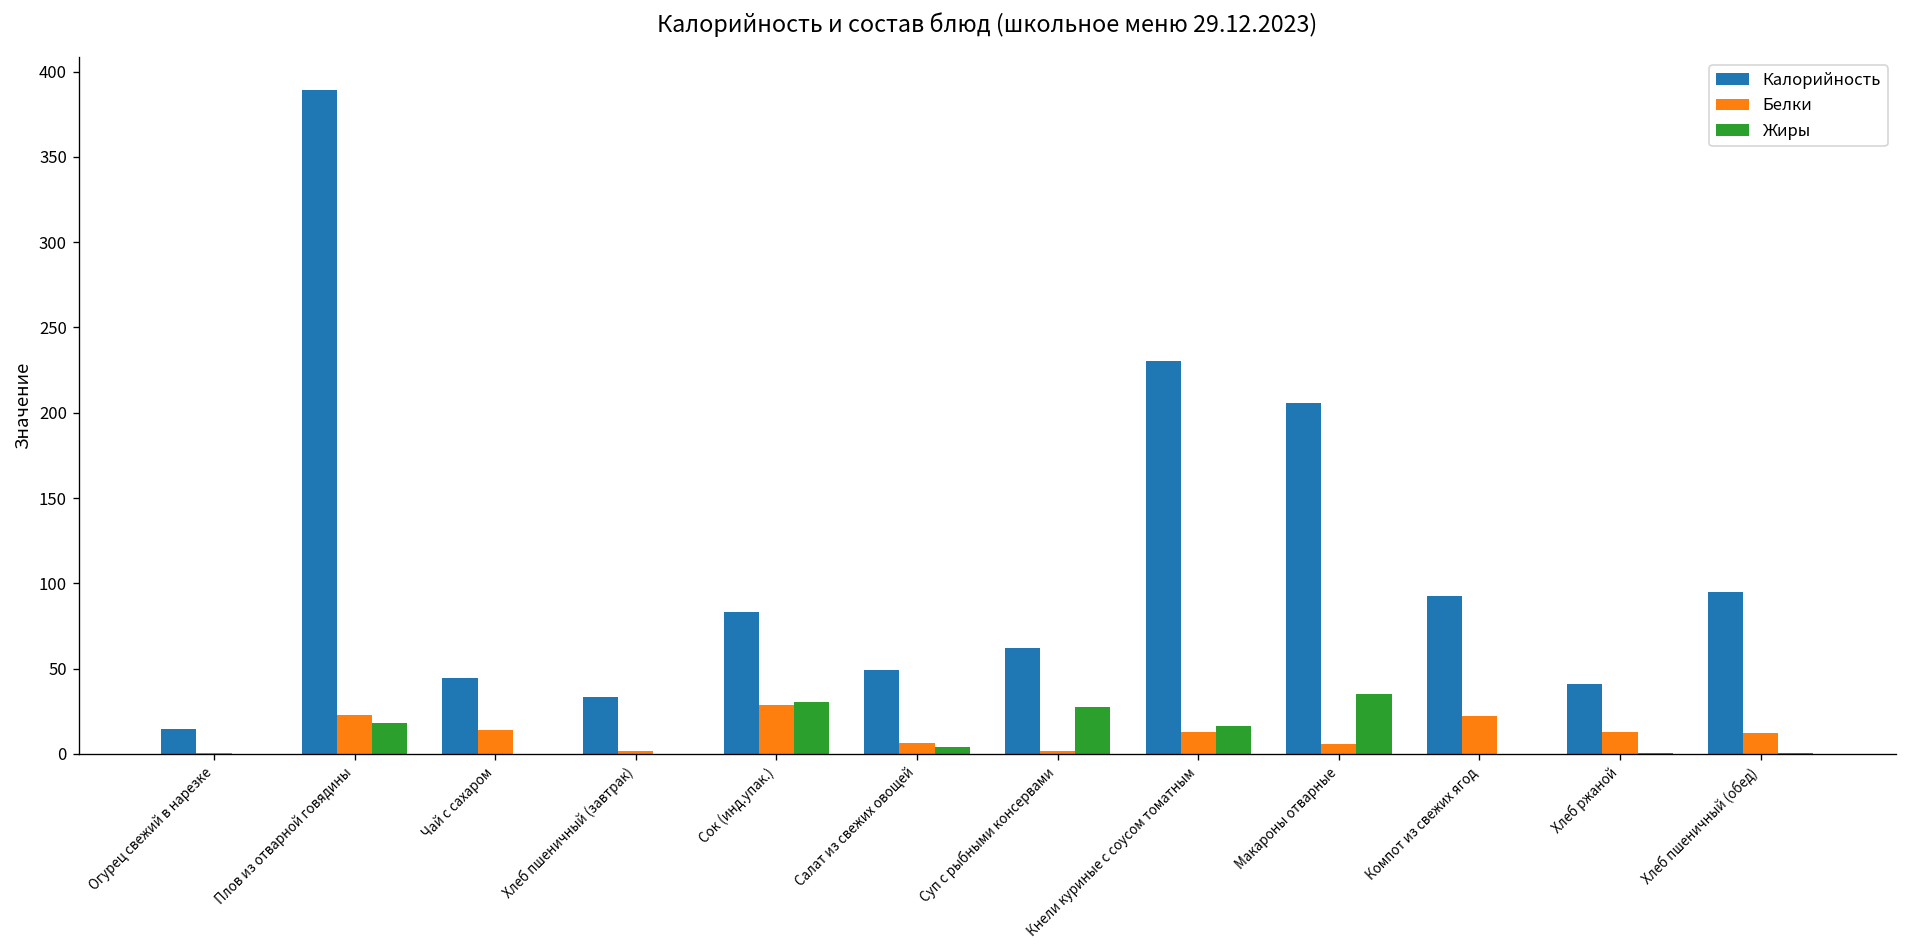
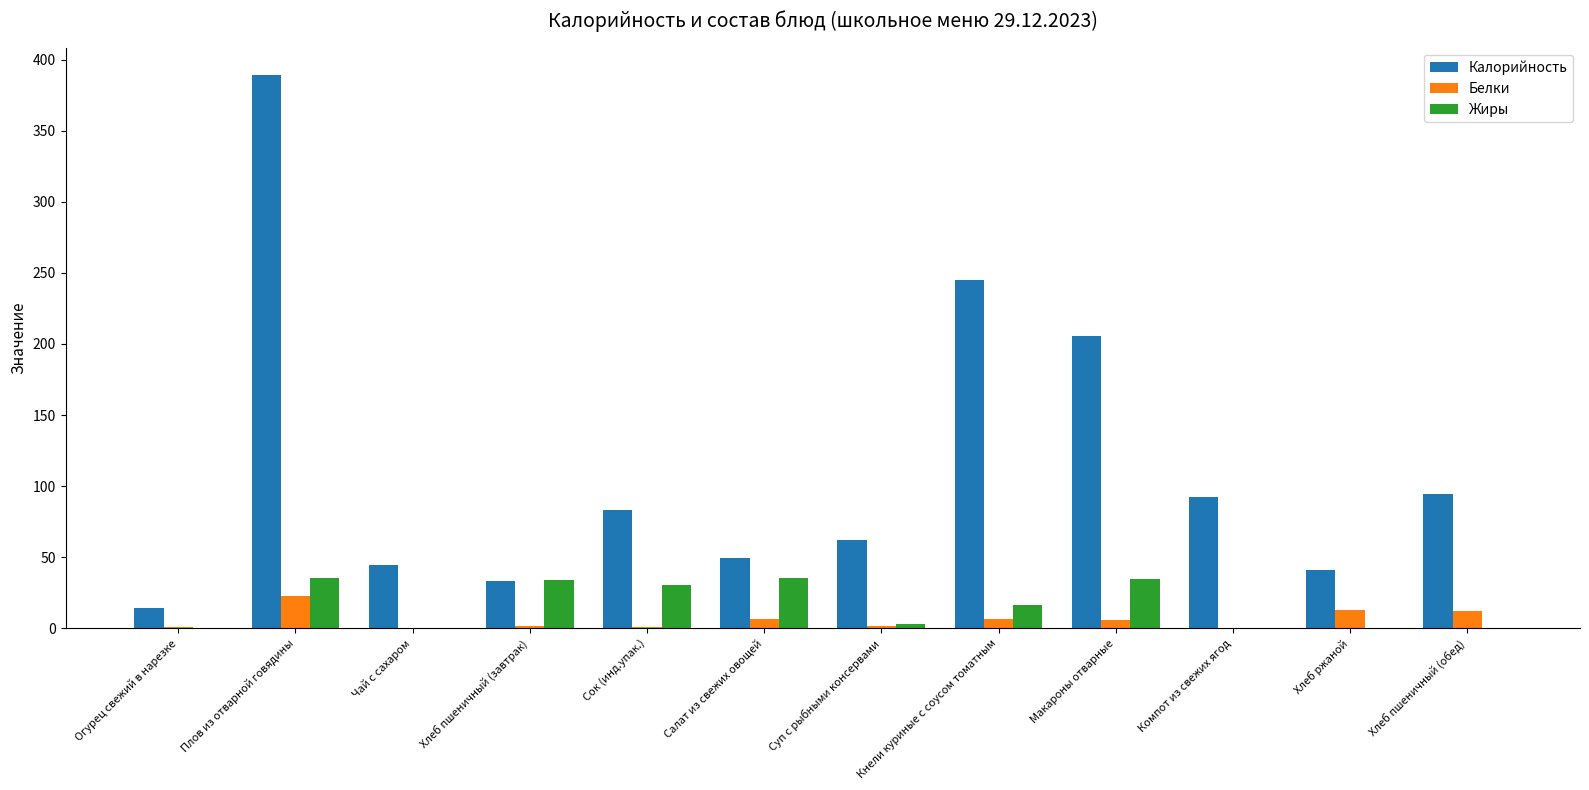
Жиры, Плов из отварной говядины: 18 -> 36
Белки, Чай с сахаром: 14 -> 0
Жиры, Хлеб пшеничный (завтрак): 0 -> 34
Белки, Сок (инд.упак.): 29 -> 1
Жиры, Салат из свежих овощей: 4 -> 35
Жиры, Суп с рыбными консервами: 27 -> 3
Калорийность, Кнели куриные с соусом томатным: 230 -> 245
Белки, Кнели куриные с соусом томатным: 13 -> 7
Белки, Компот из свежих ягод: 22 -> 0
